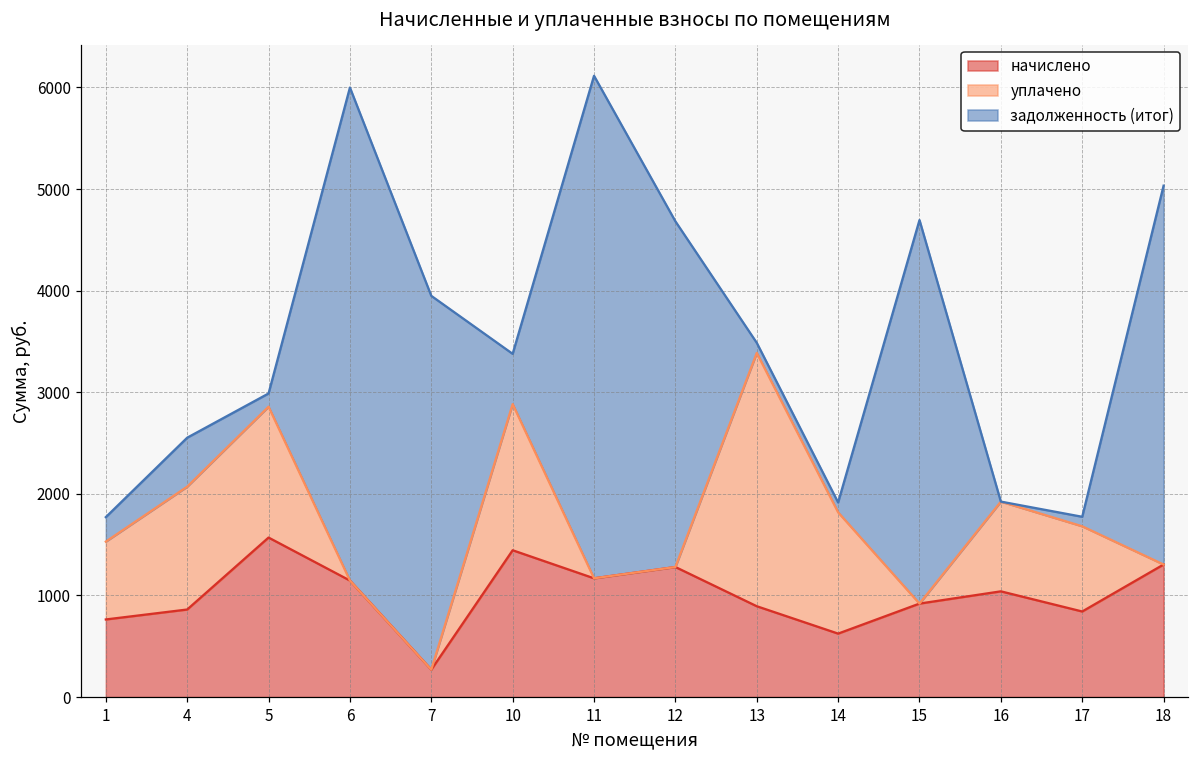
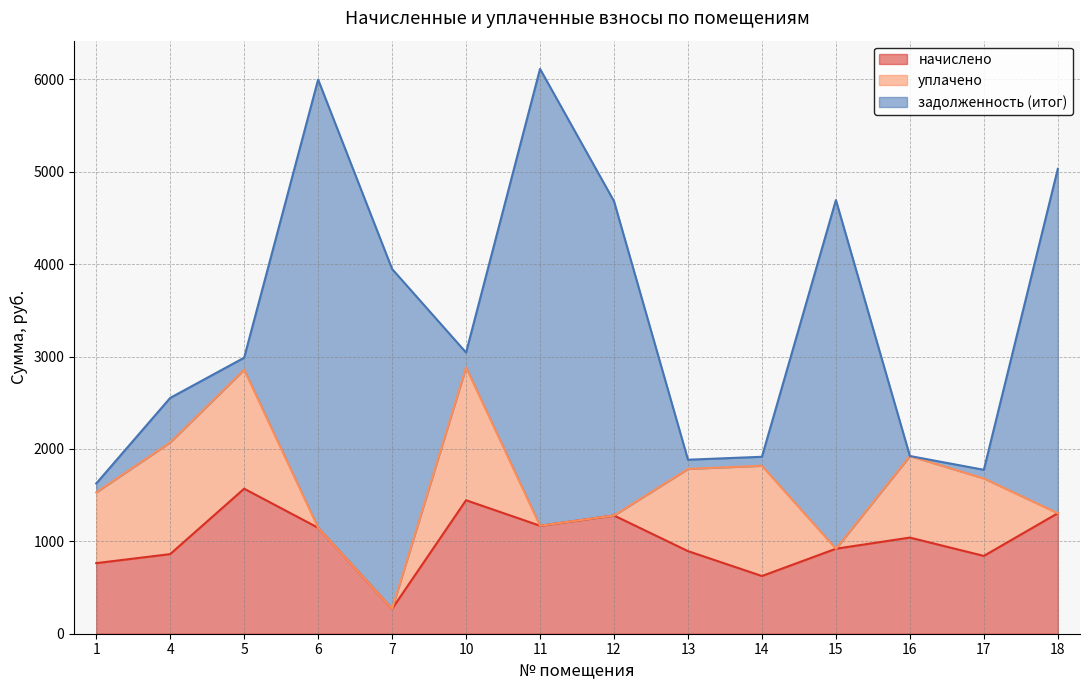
задолженность (итог), 1: 200 -> 100
задолженность (итог), 10: 500 -> 200
уплачено, 13: 2500 -> 900
